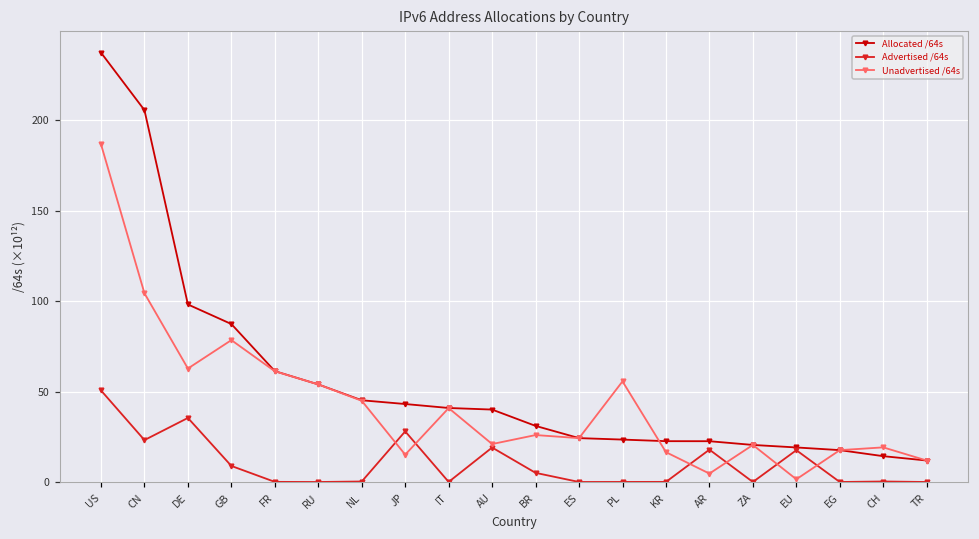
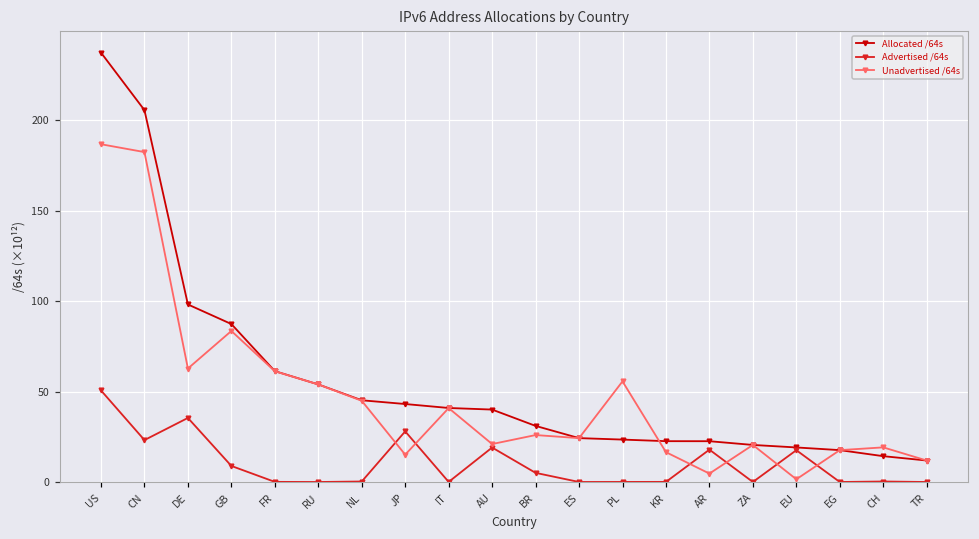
Unadvertised /64s, CN: 104 -> 182
Unadvertised /64s, GB: 78 -> 84
